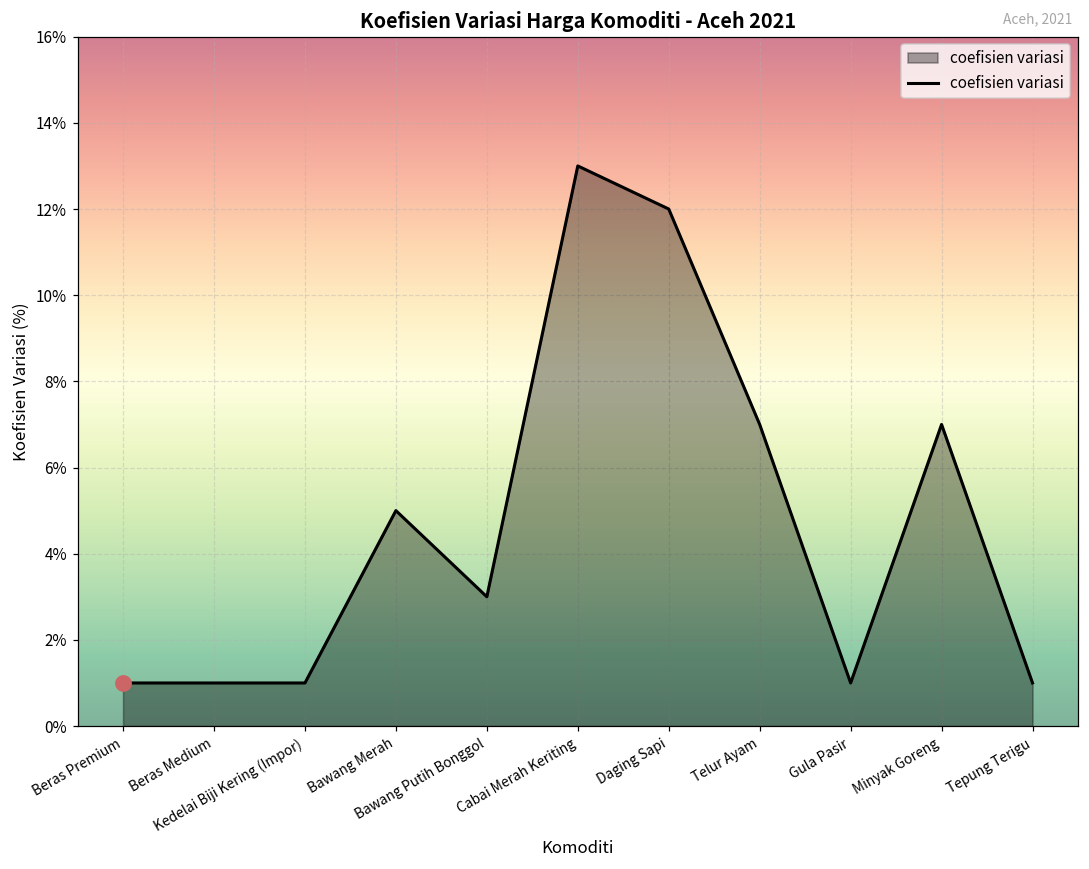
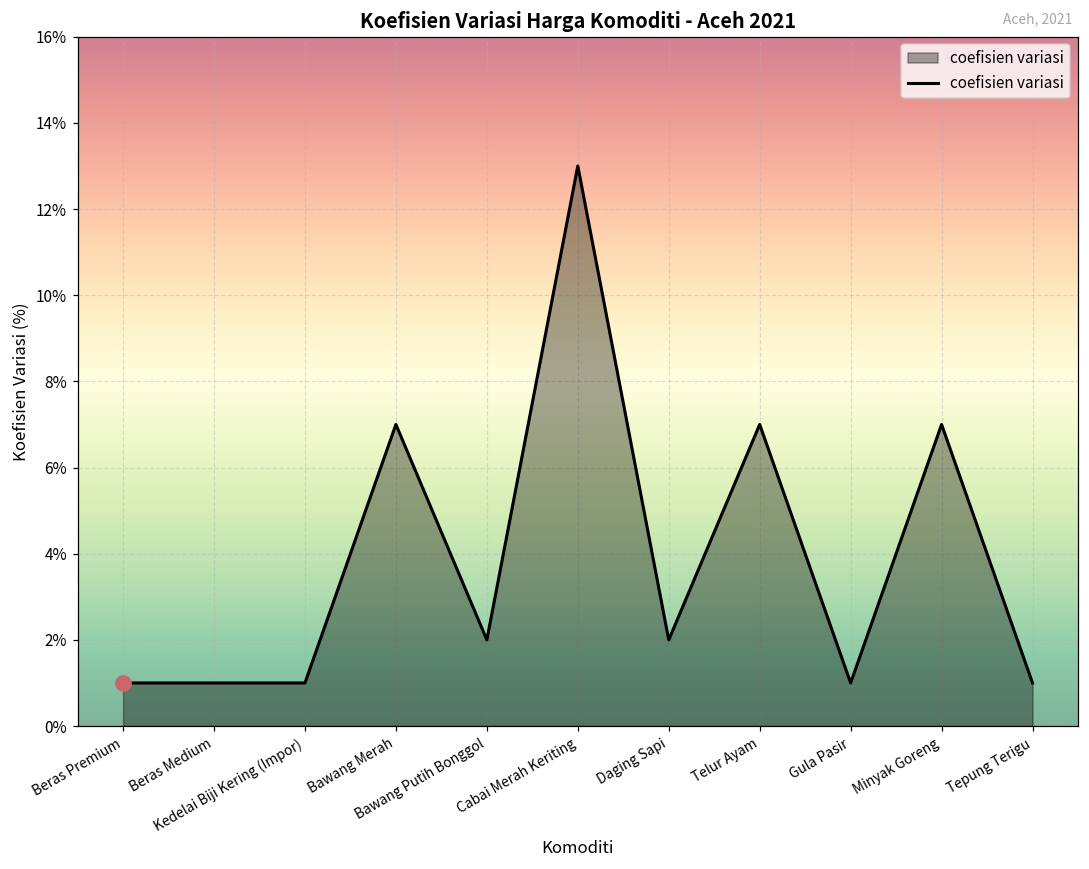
coefisien variasi, Bawang Merah: 5% -> 7%
coefisien variasi, Bawang Putih Bonggol: 3% -> 2%
coefisien variasi, Daging Sapi: 12% -> 2%
